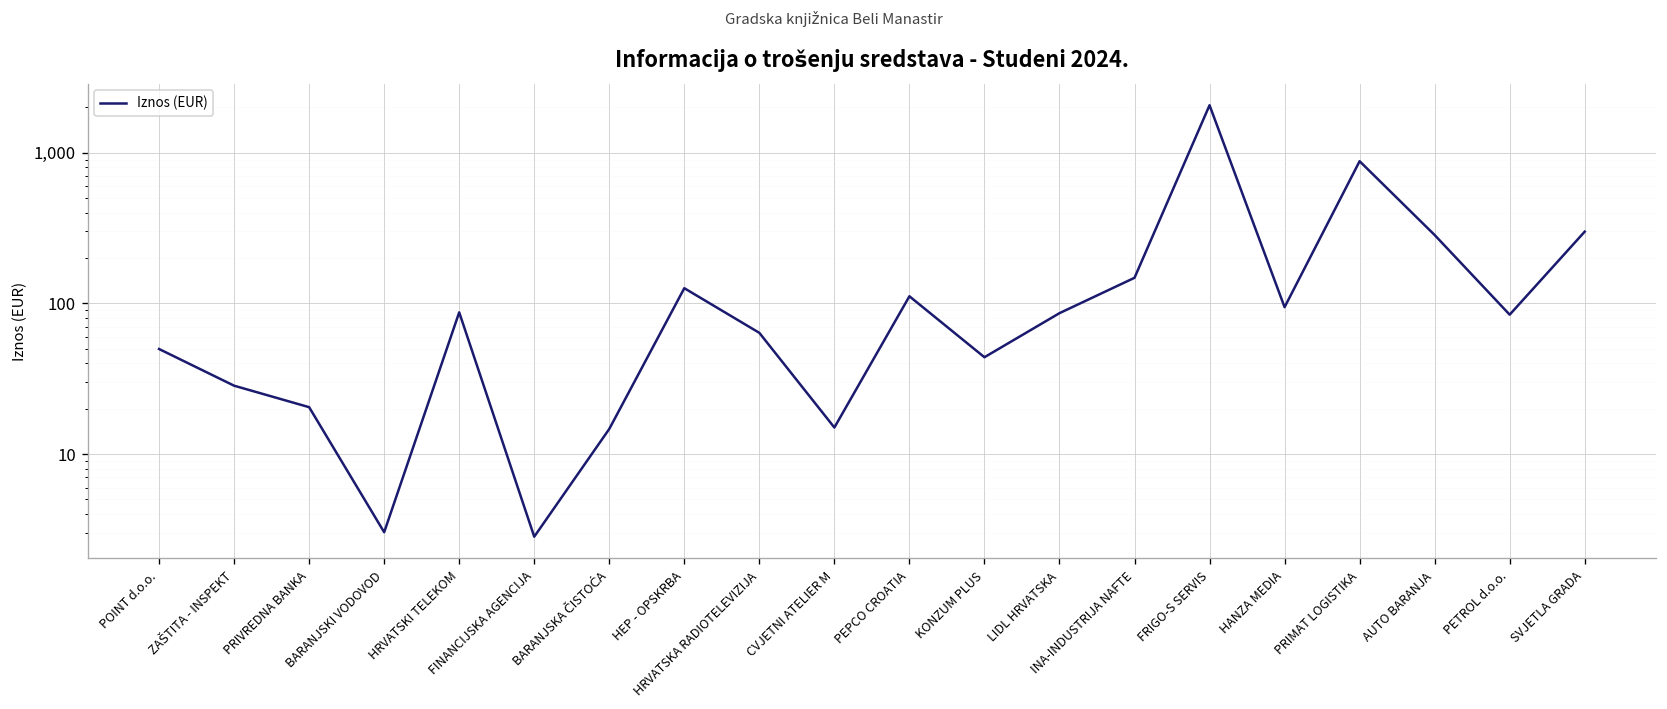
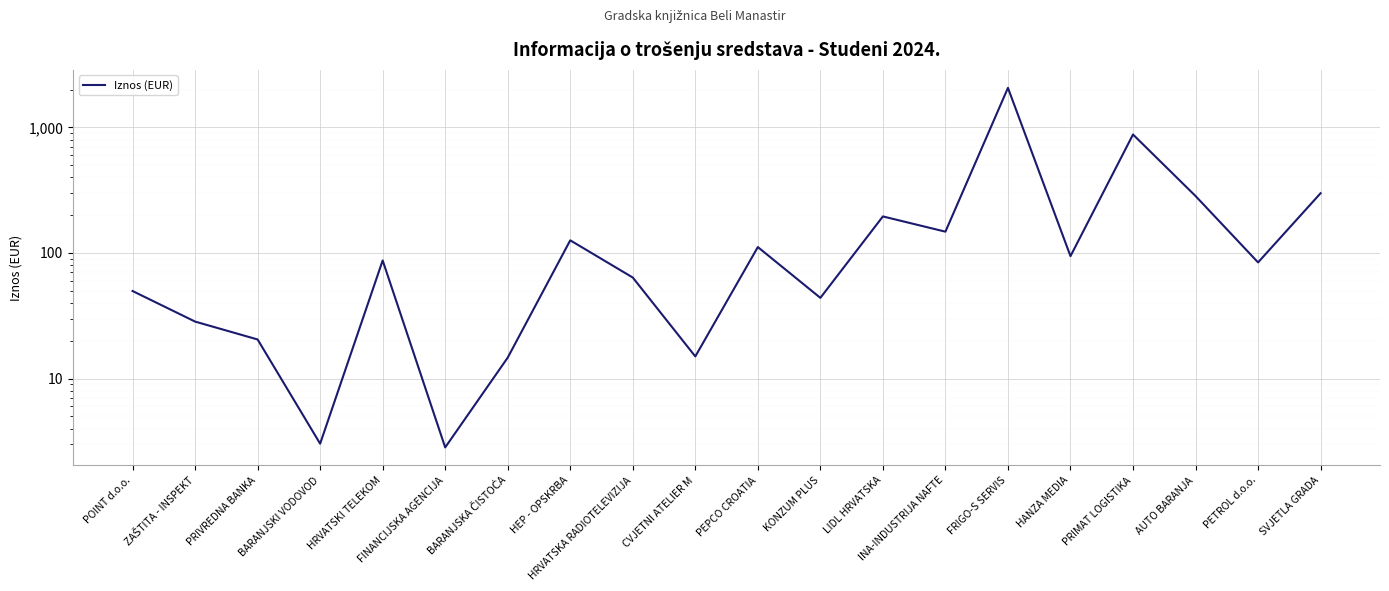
LIDL HRVATSKA: 90 -> 200
